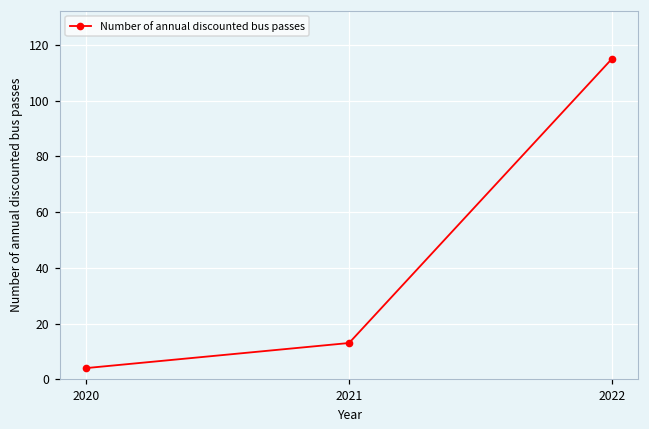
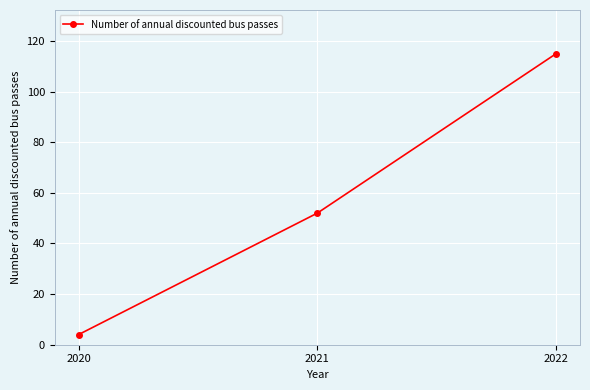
2021: 13 -> 52
